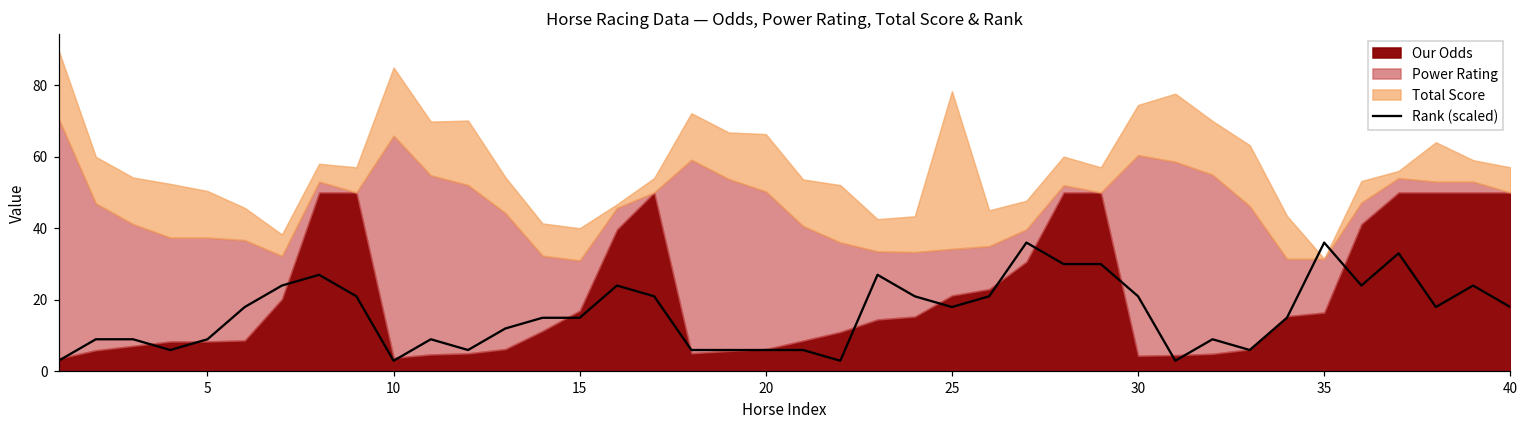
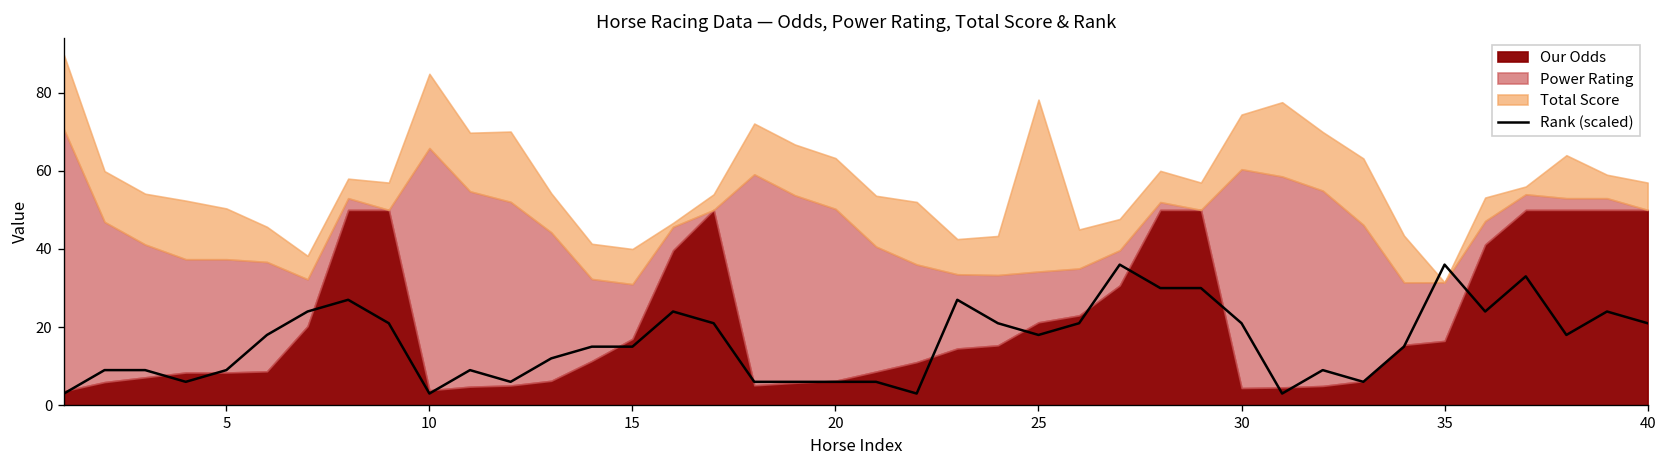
Total Score, 20: 16 -> 13
Rank (scaled), 40: 18 -> 21
